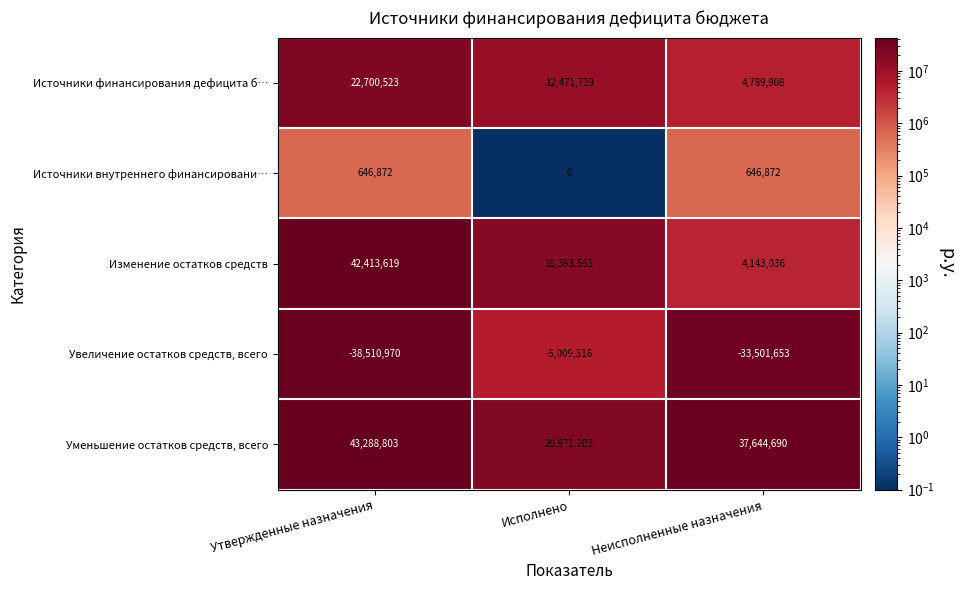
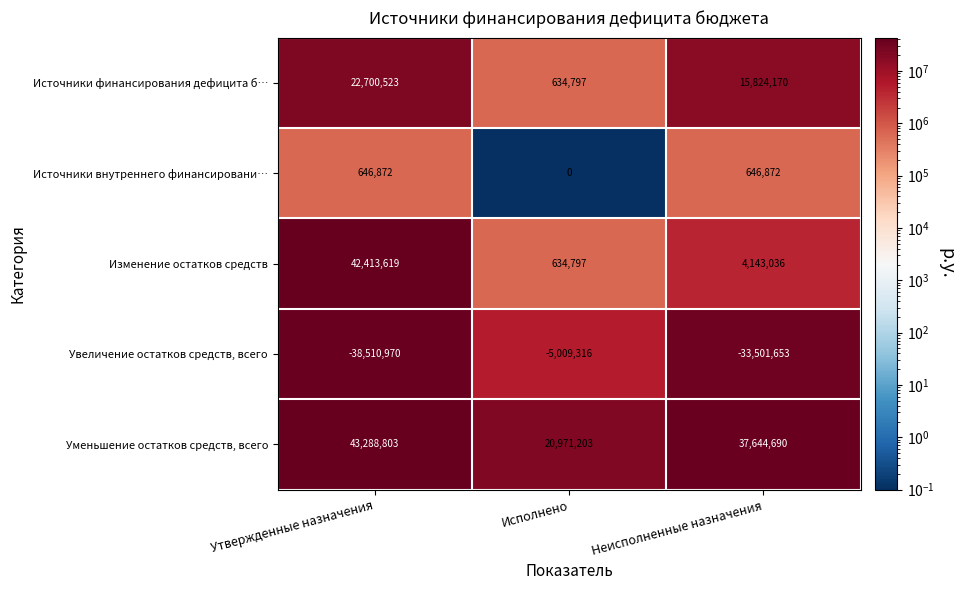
Источники финансирования дефицита б…, Исполнено: 12,471,739 -> 634,797
Источники финансирования дефицита б…, Неисполненные назначения: 4,789,908 -> 15,824,170
Изменение остатков средств, Исполнено: 18,393,561 -> 634,797
